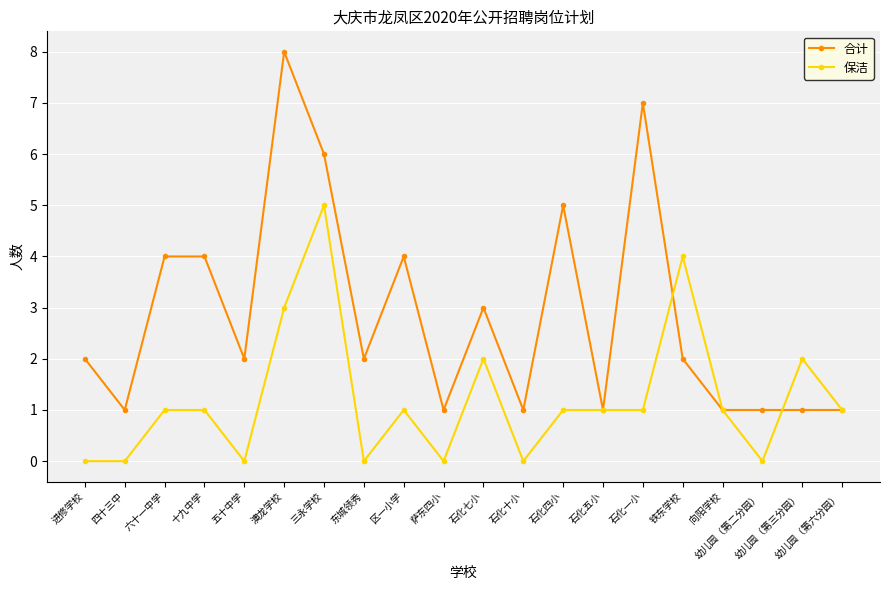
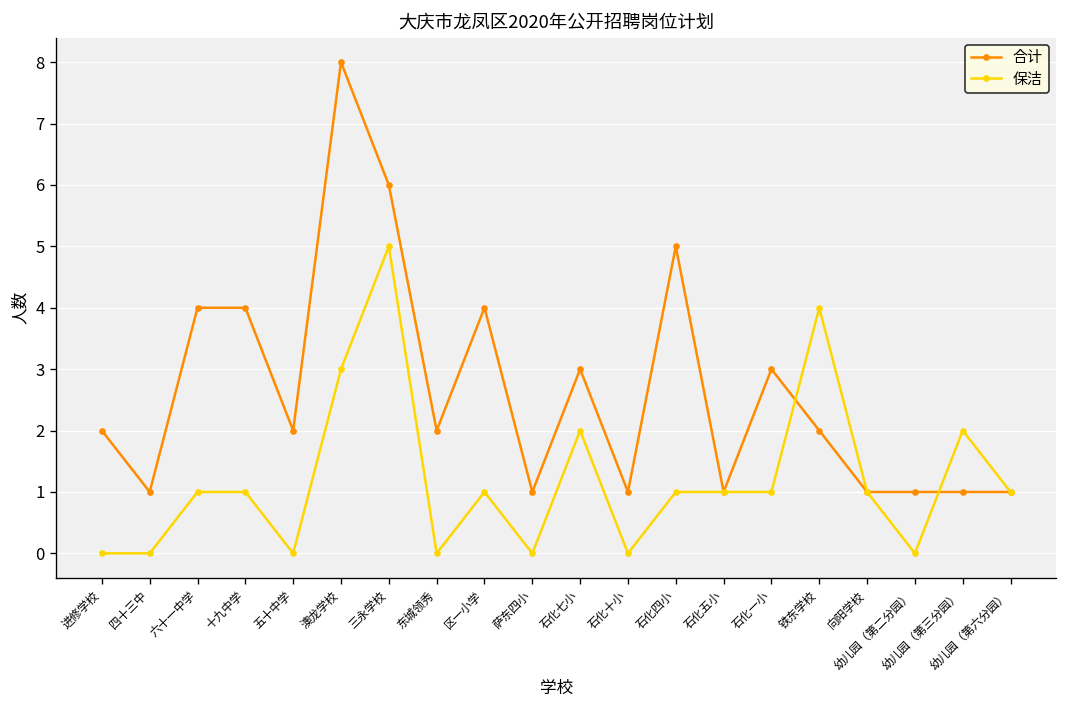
合计, 石化一小: 7 -> 3
